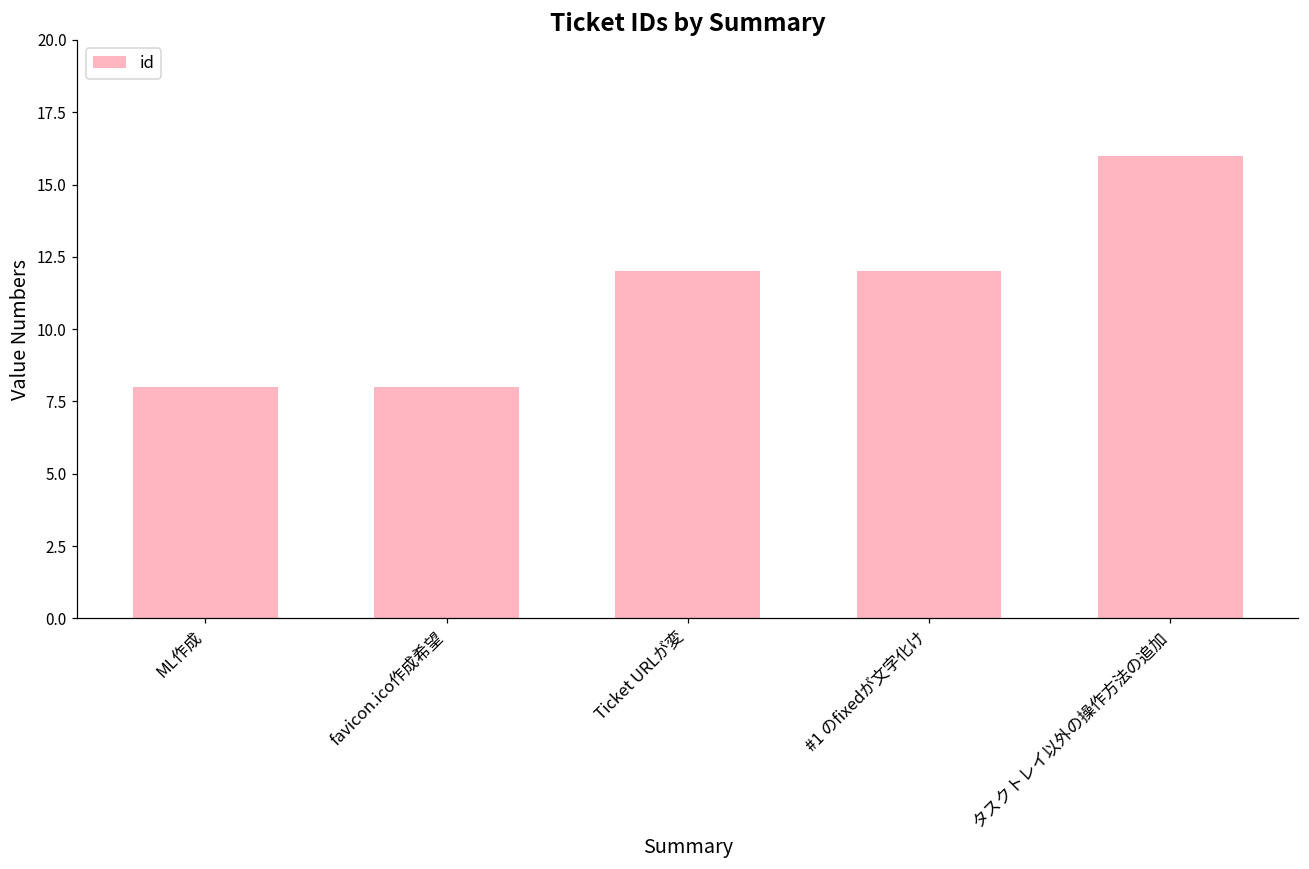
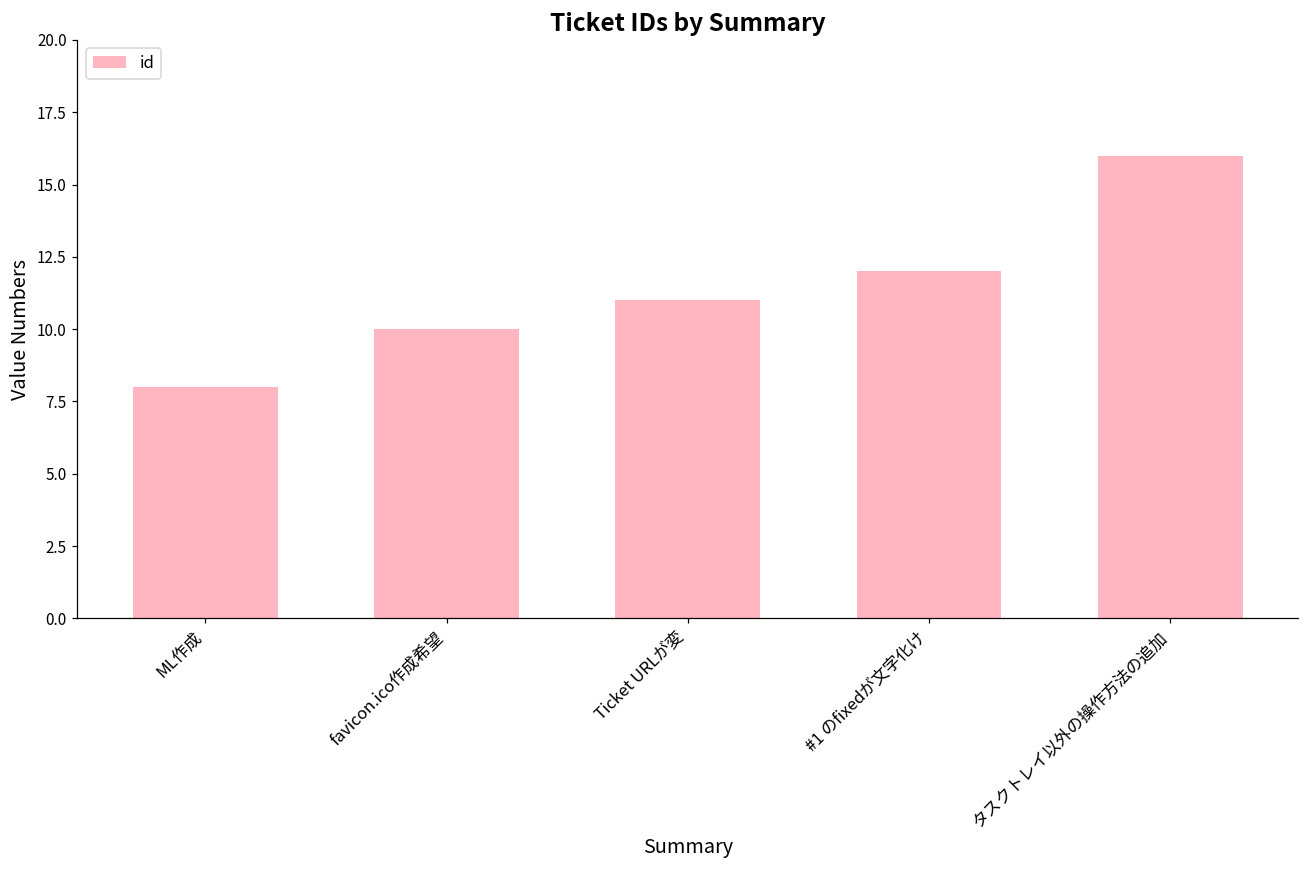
favicon.ico作成希望: 8 -> 10
Ticket URLが変: 12 -> 11
